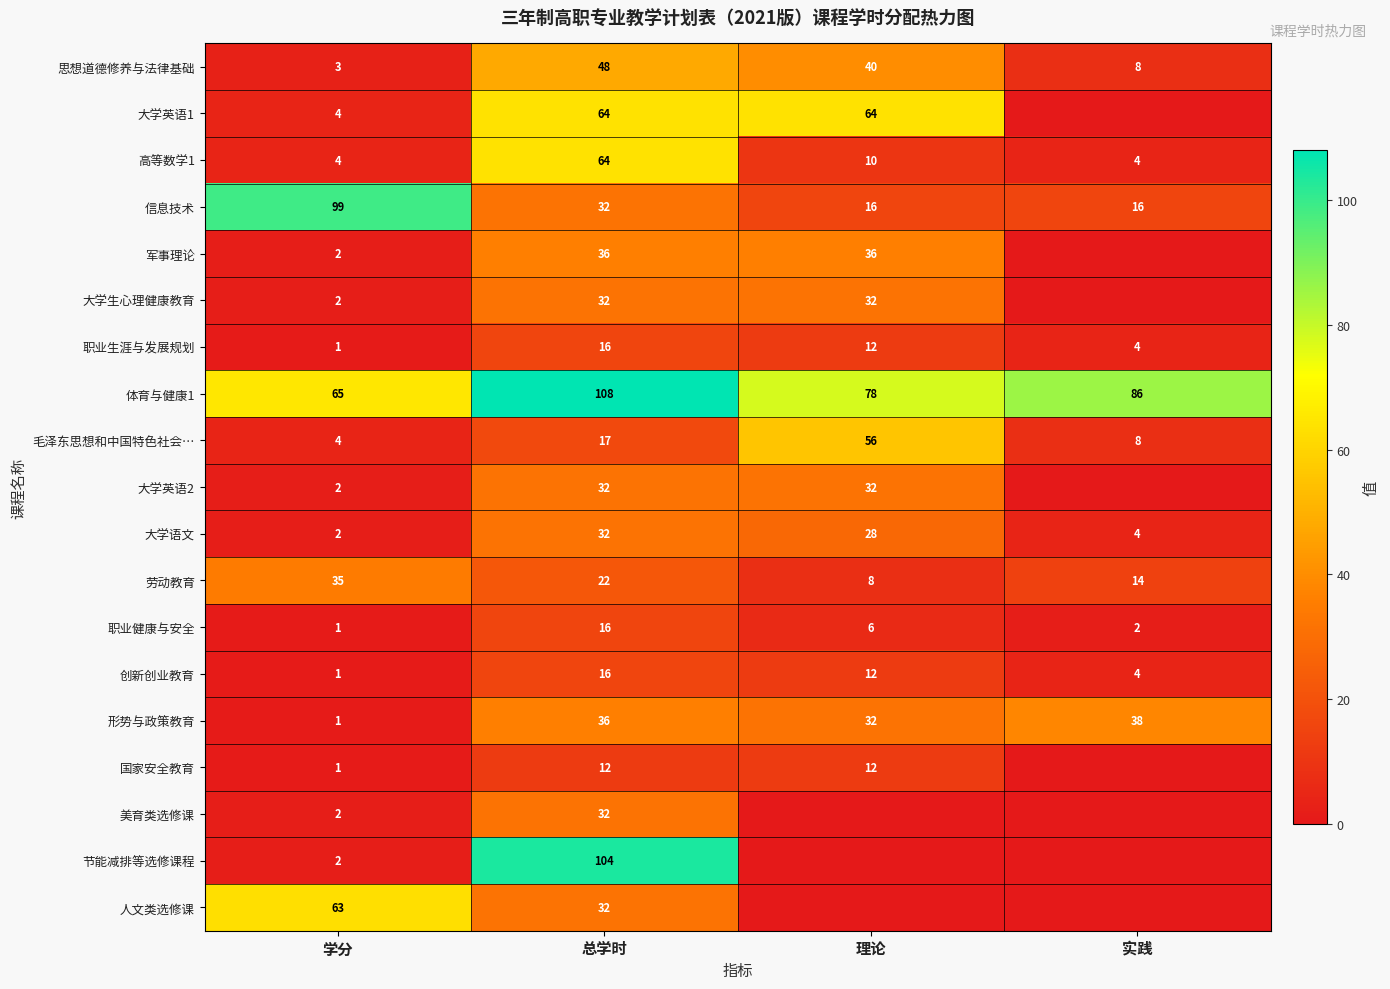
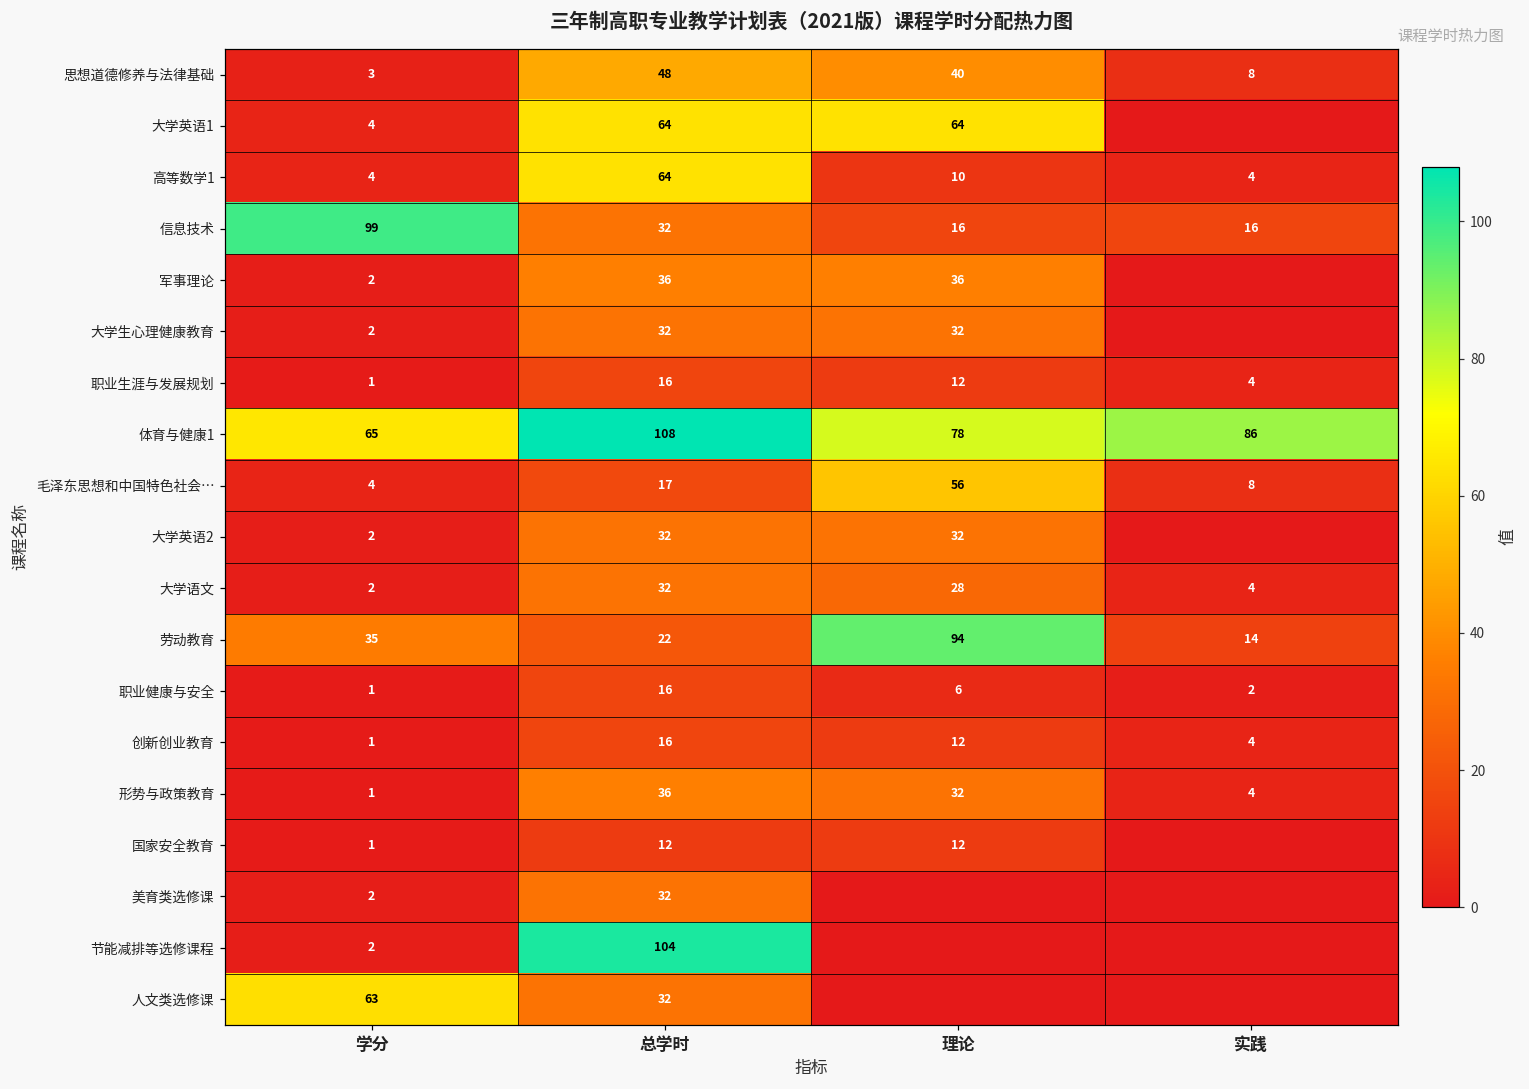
劳动教育, 理论: 8 -> 94
形势与政策教育, 实践: 38 -> 4
